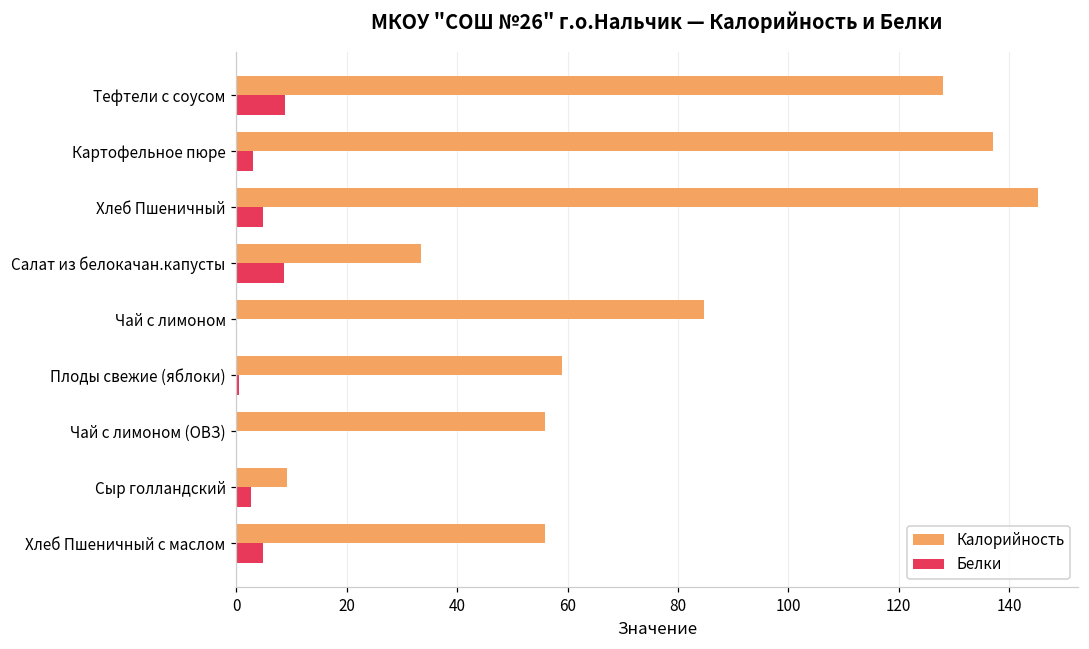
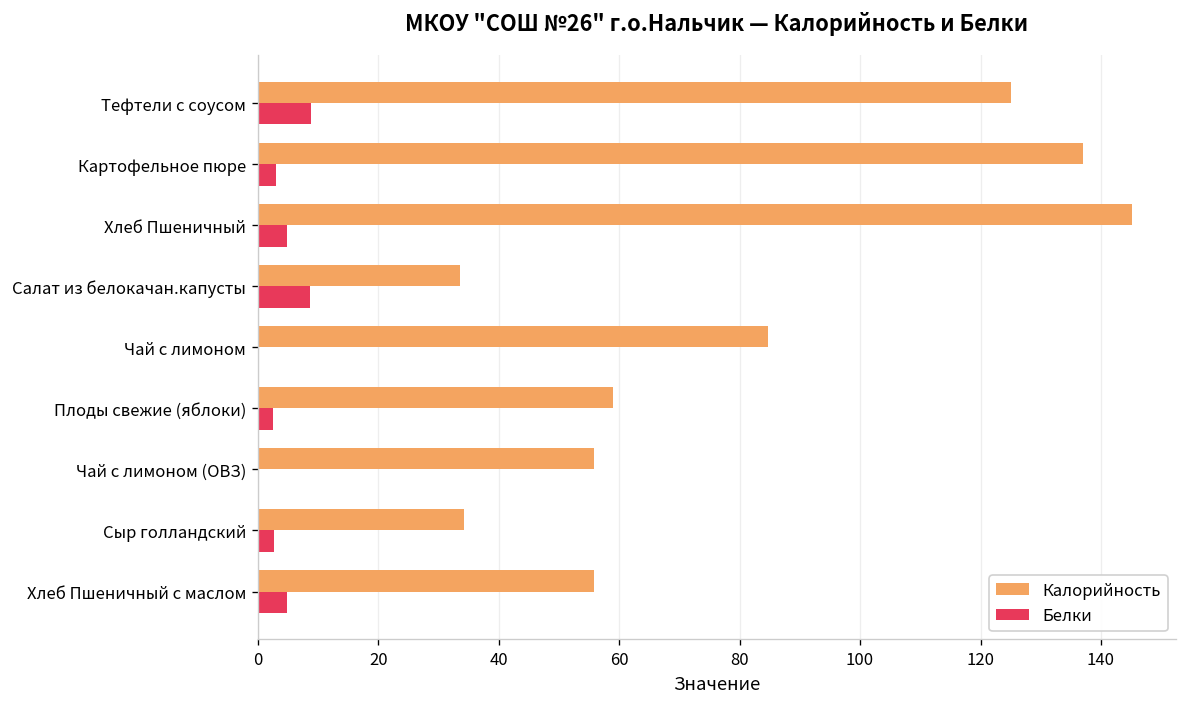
Калорийность, Тефтели с соусом: 128 -> 125
Белки, Плоды свежие (яблоки): 1 -> 3
Калорийность, Сыр голландский: 9 -> 34
